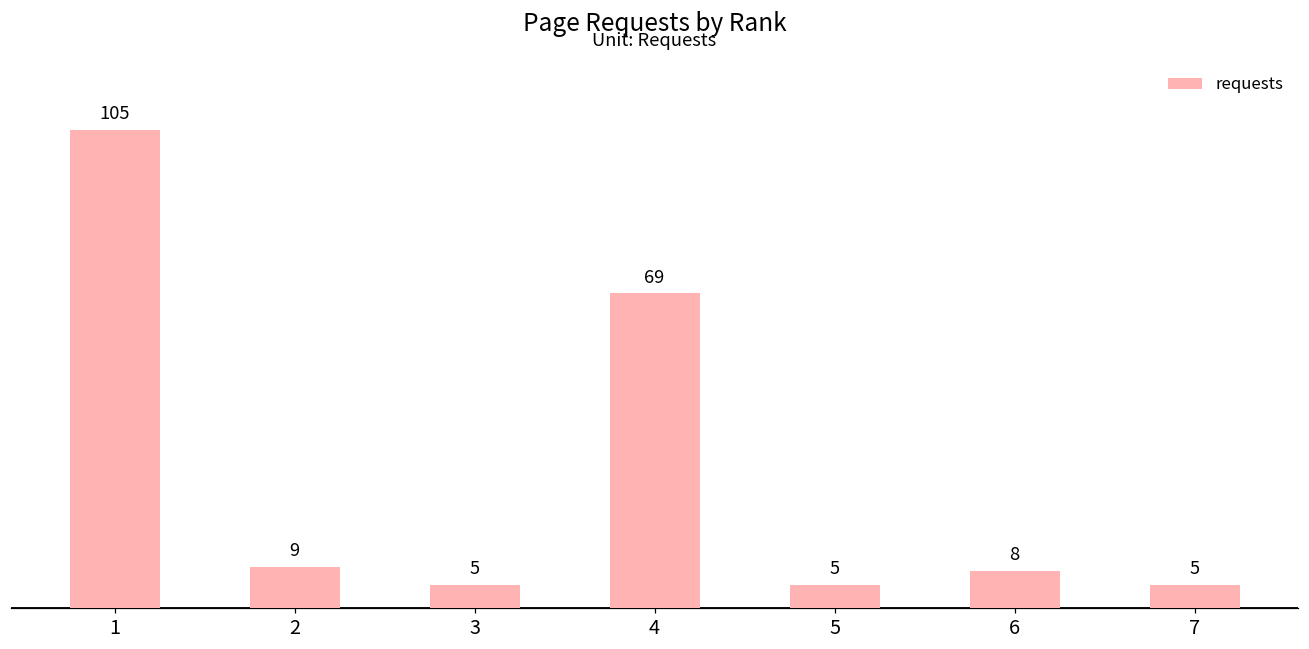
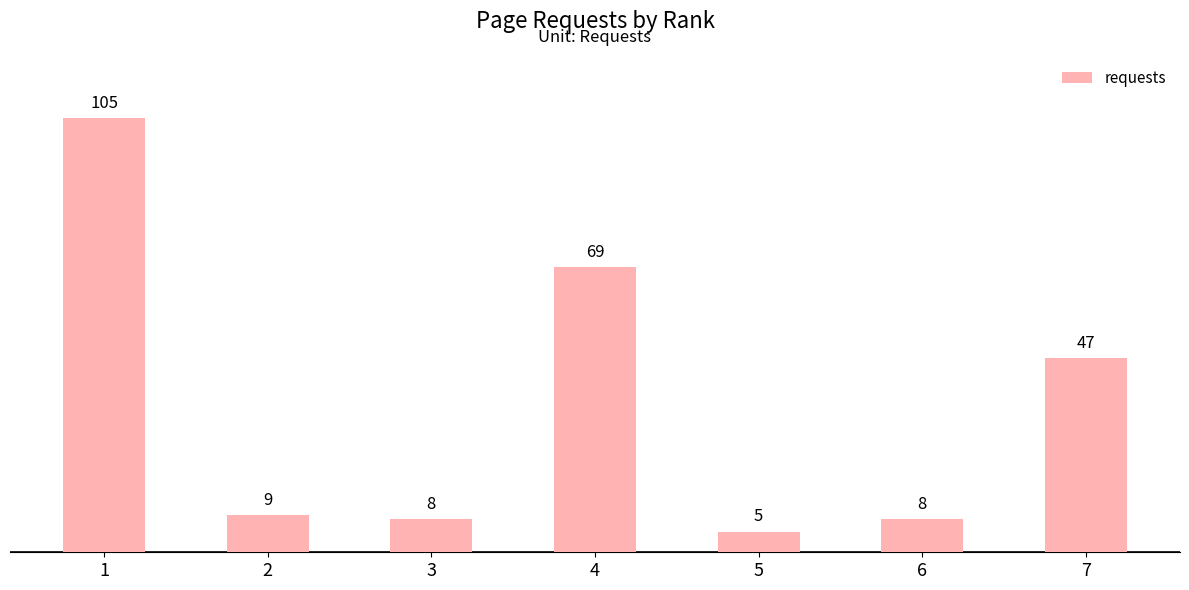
3: 5 -> 8
7: 5 -> 47
